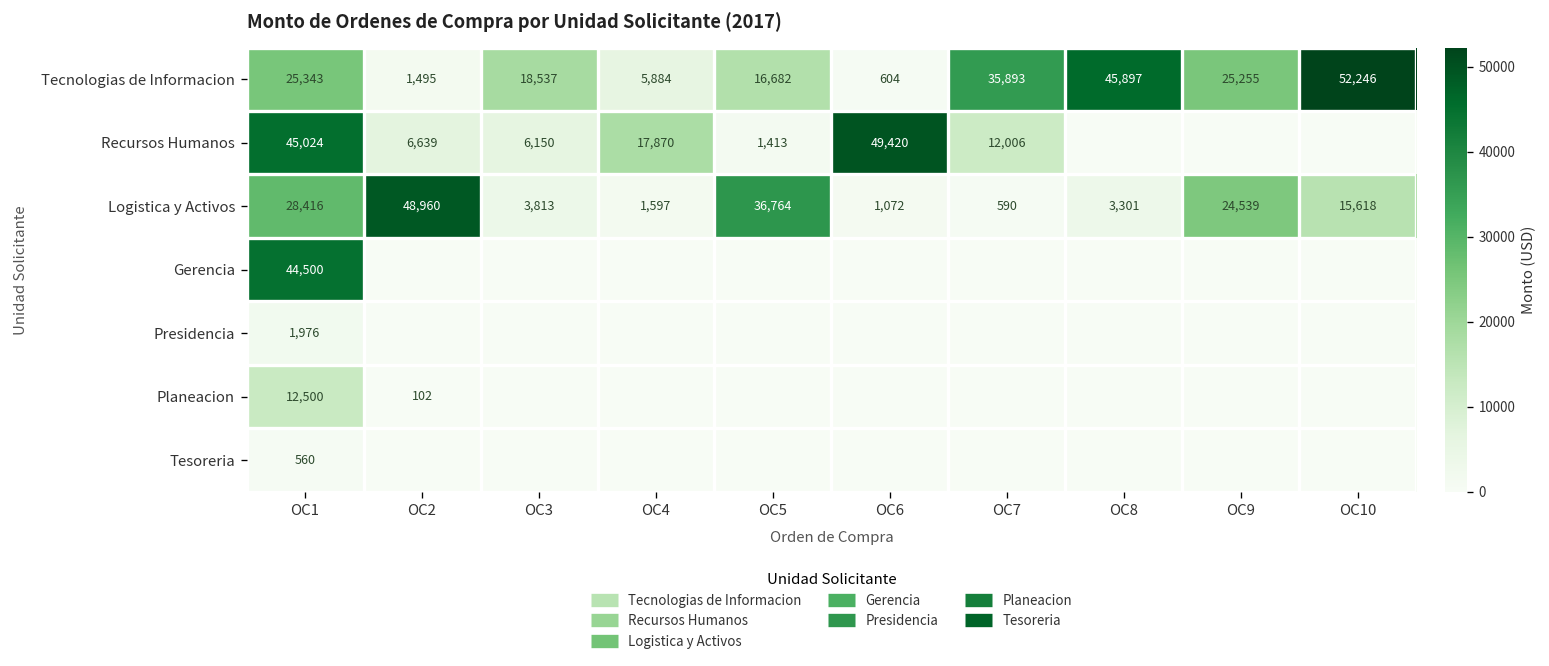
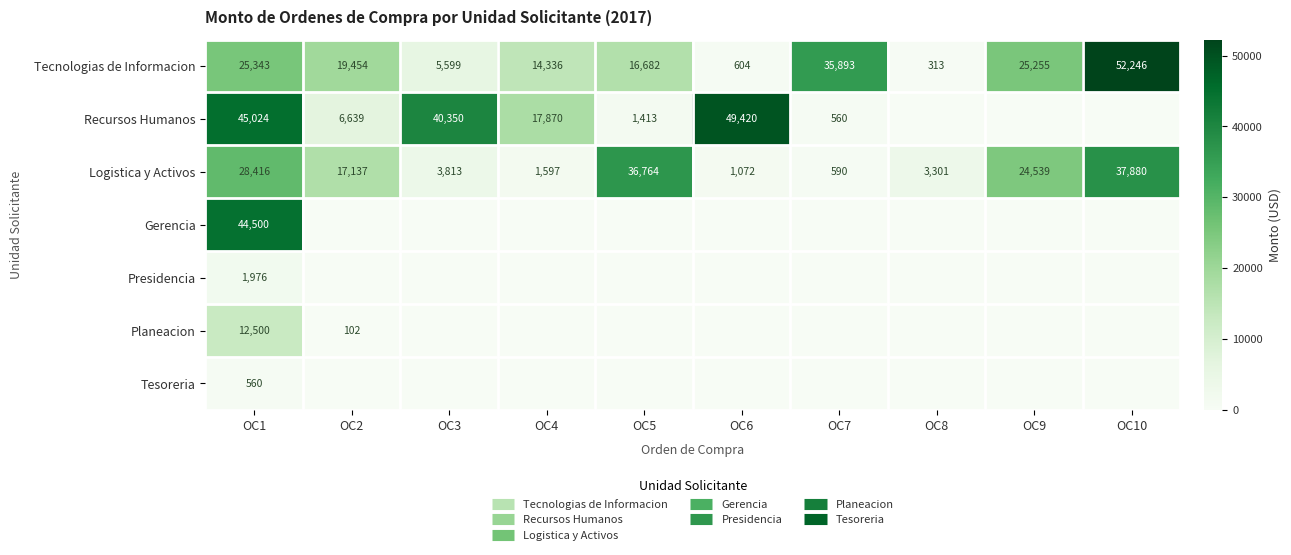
Tecnologias de Informacion, OC2: 1,495 -> 19,454
Tecnologias de Informacion, OC3: 18,537 -> 5,599
Tecnologias de Informacion, OC4: 5,884 -> 14,336
Tecnologias de Informacion, OC8: 45,897 -> 313
Recursos Humanos, OC3: 6,150 -> 40,350
Recursos Humanos, OC7: 12,006 -> 560
Logistica y Activos, OC2: 48,960 -> 17,137
Logistica y Activos, OC10: 15,618 -> 37,880
